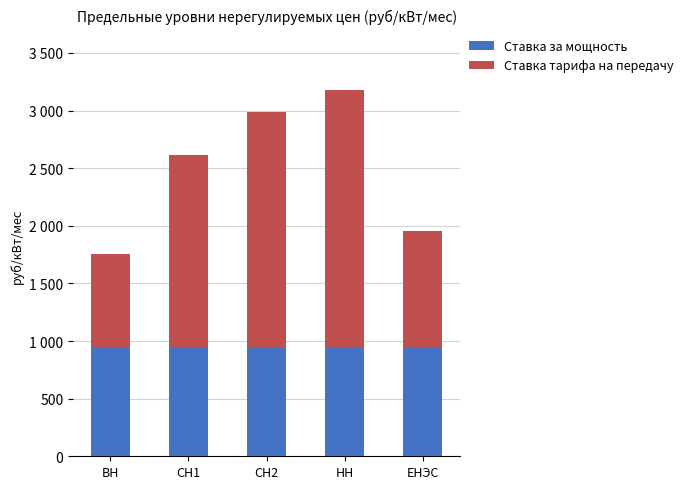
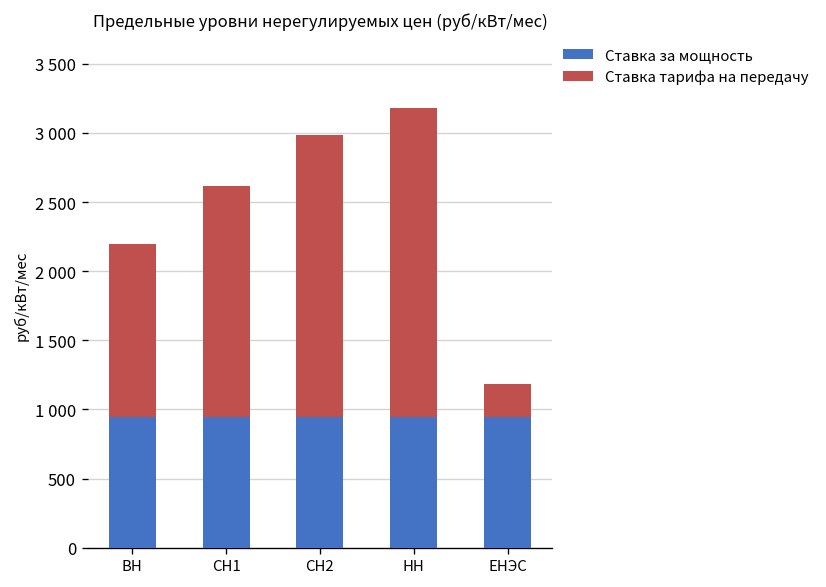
Ставка тарифа на передачу, ВН: 810 -> 1250
Ставка тарифа на передачу, ЕНЭС: 1010 -> 240
